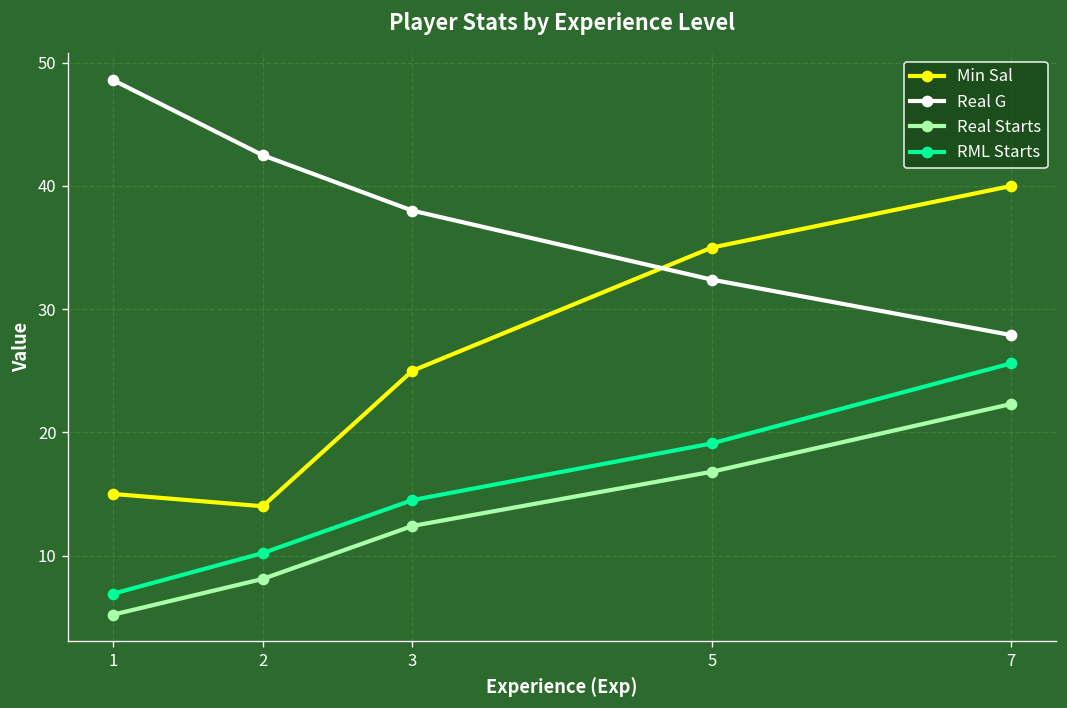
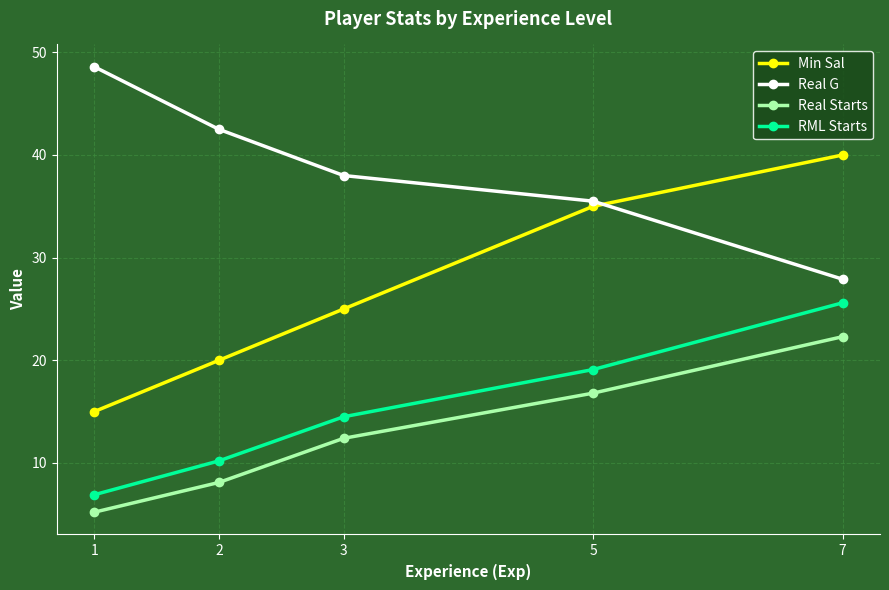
Min Sal, 2: 14 -> 20
Real G, 5: 32.4 -> 35.5
